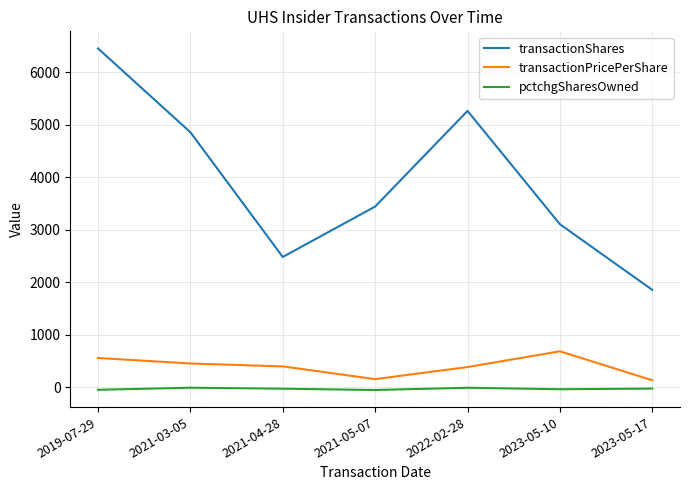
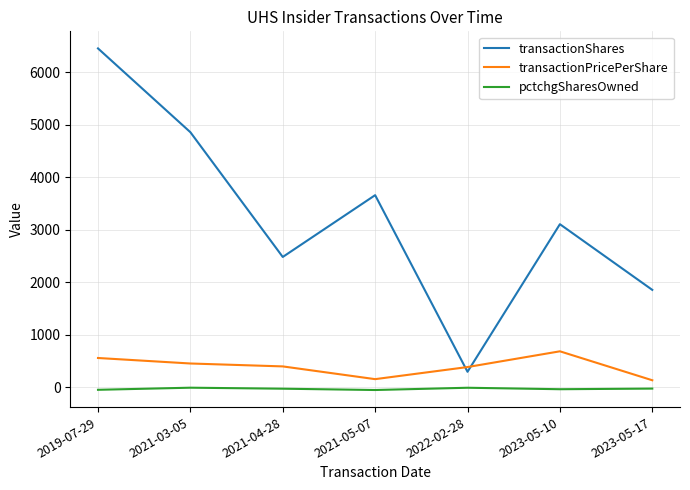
transactionShares, 2021-05-07: 3400 -> 3700
transactionShares, 2022-02-28: 5300 -> 300
